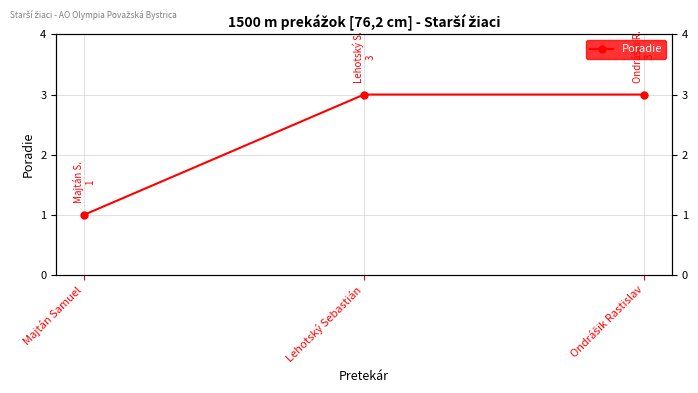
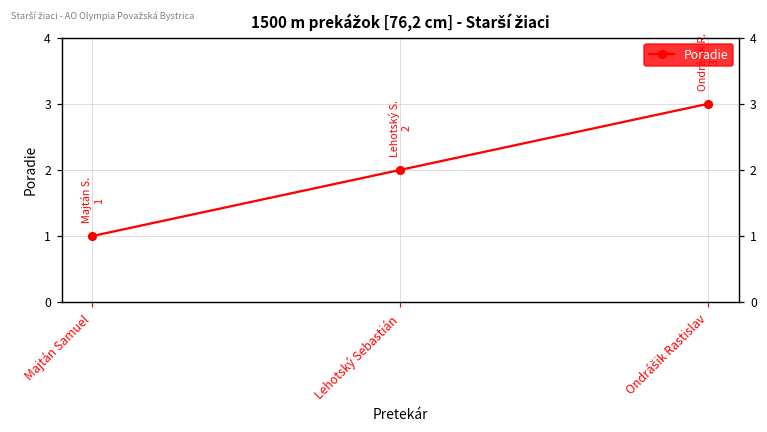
Lehotský Sebastián: 3 -> 2
